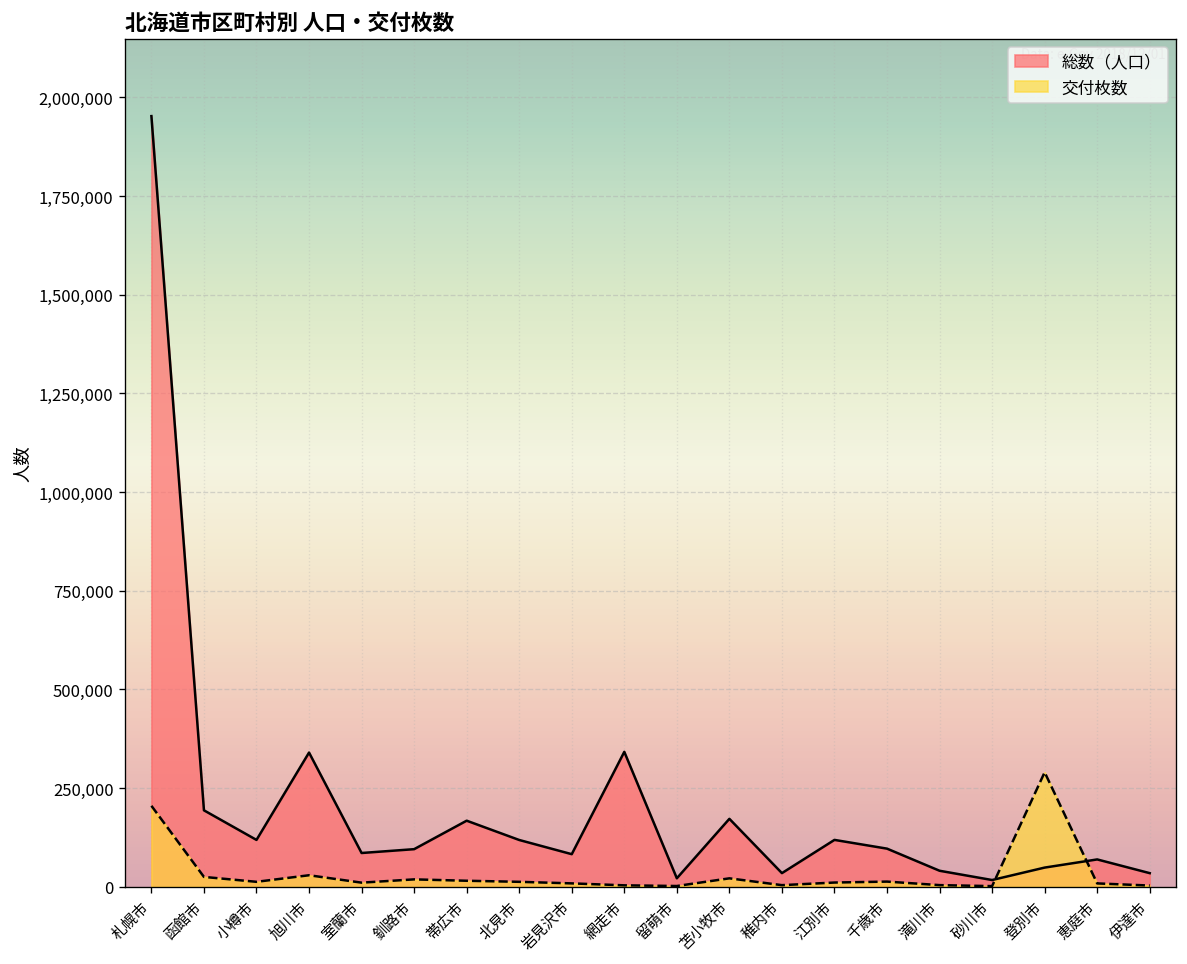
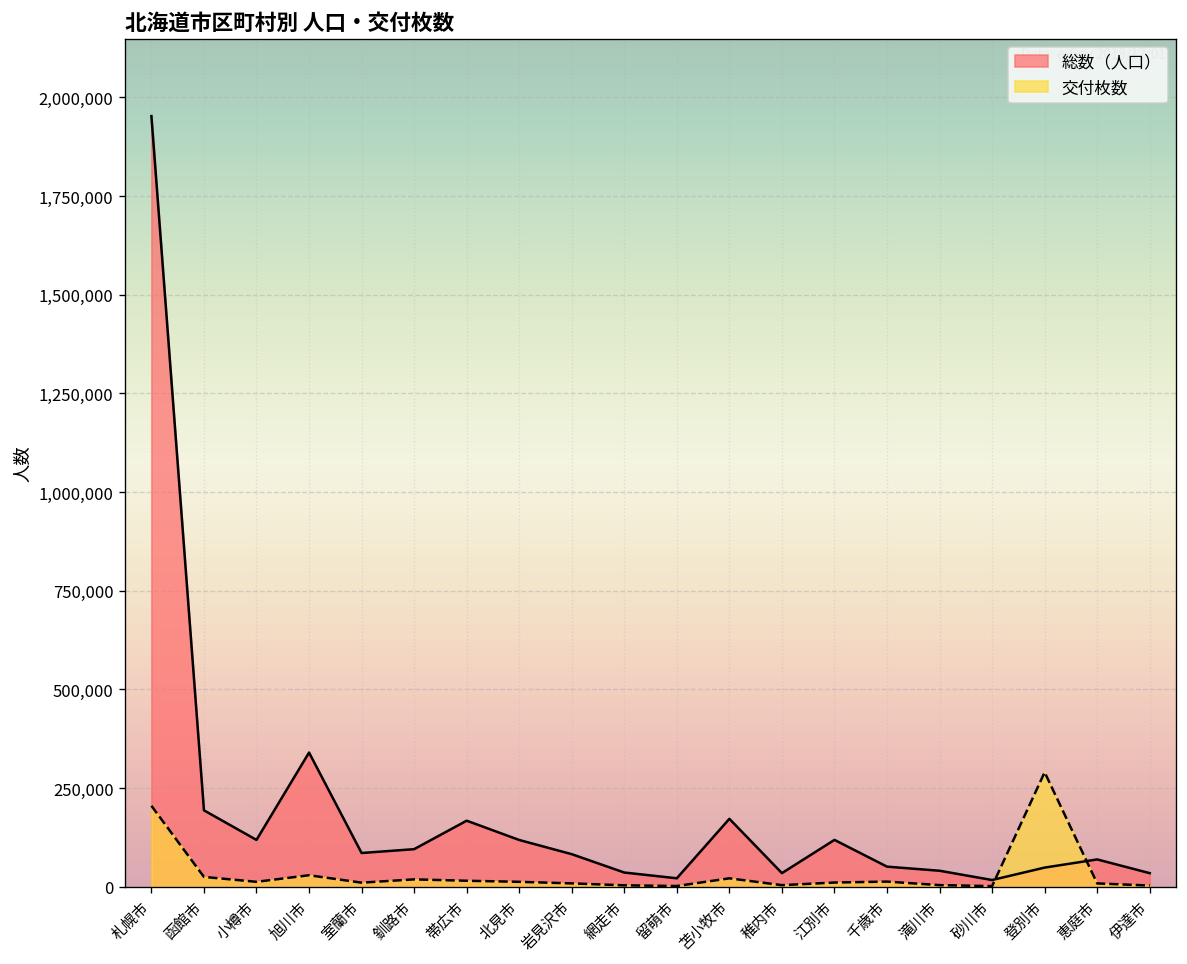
総数（人口）, 網走市: 340,000 -> 40,000
総数（人口）, 千歳市: 100,000 -> 50,000
